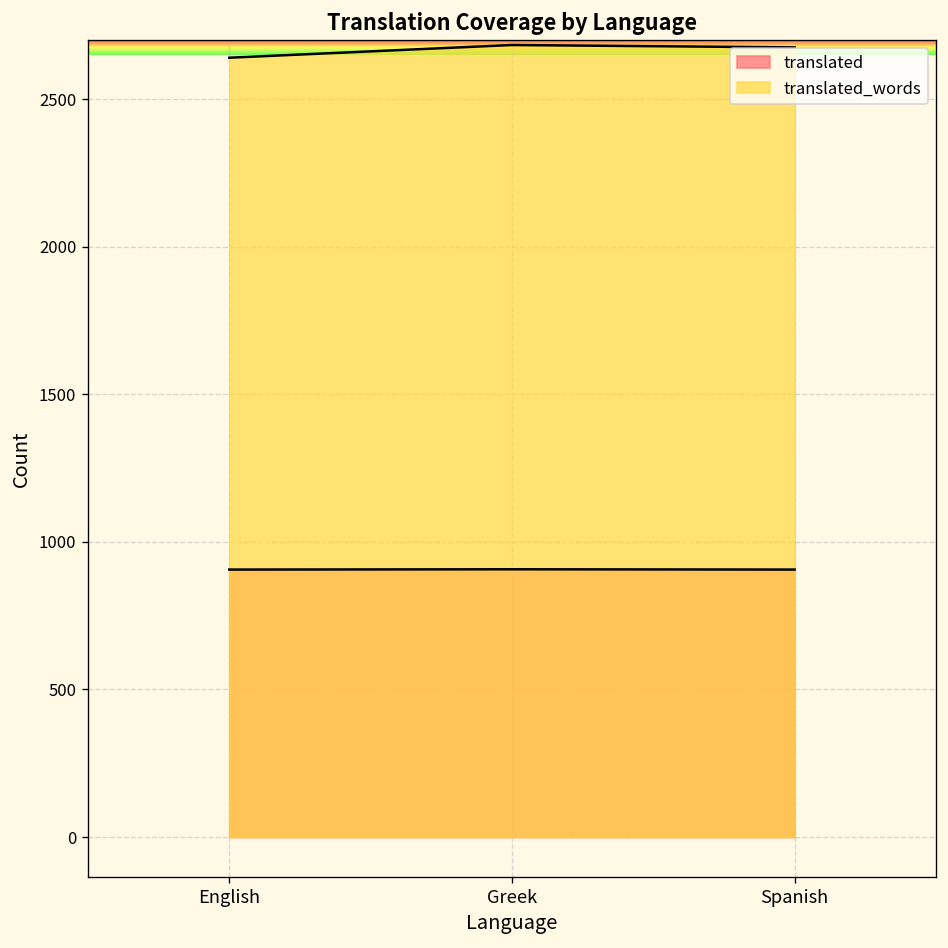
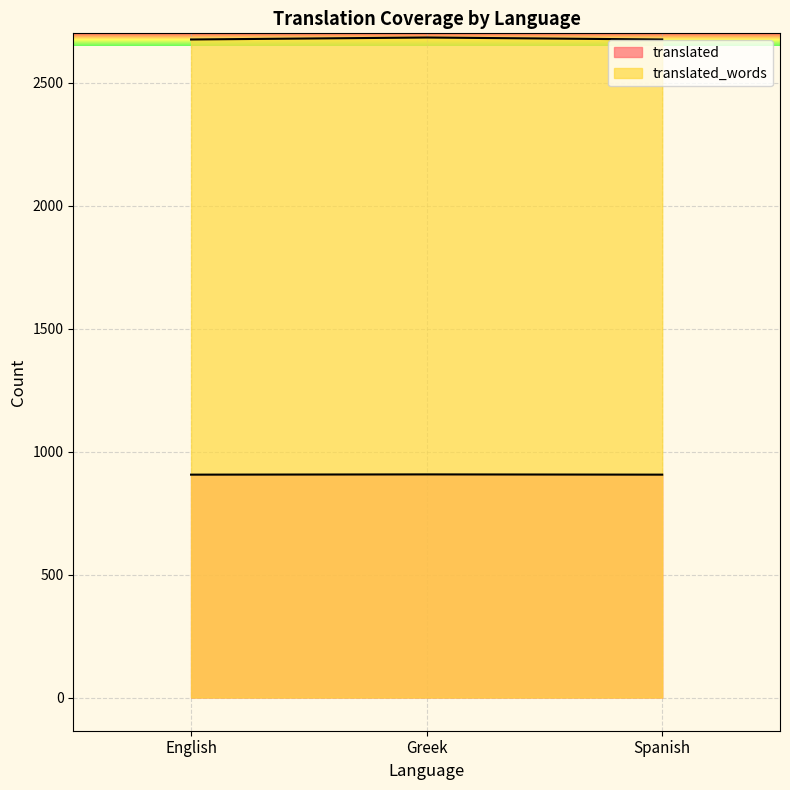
translated_words, English: 2640 -> 2680
